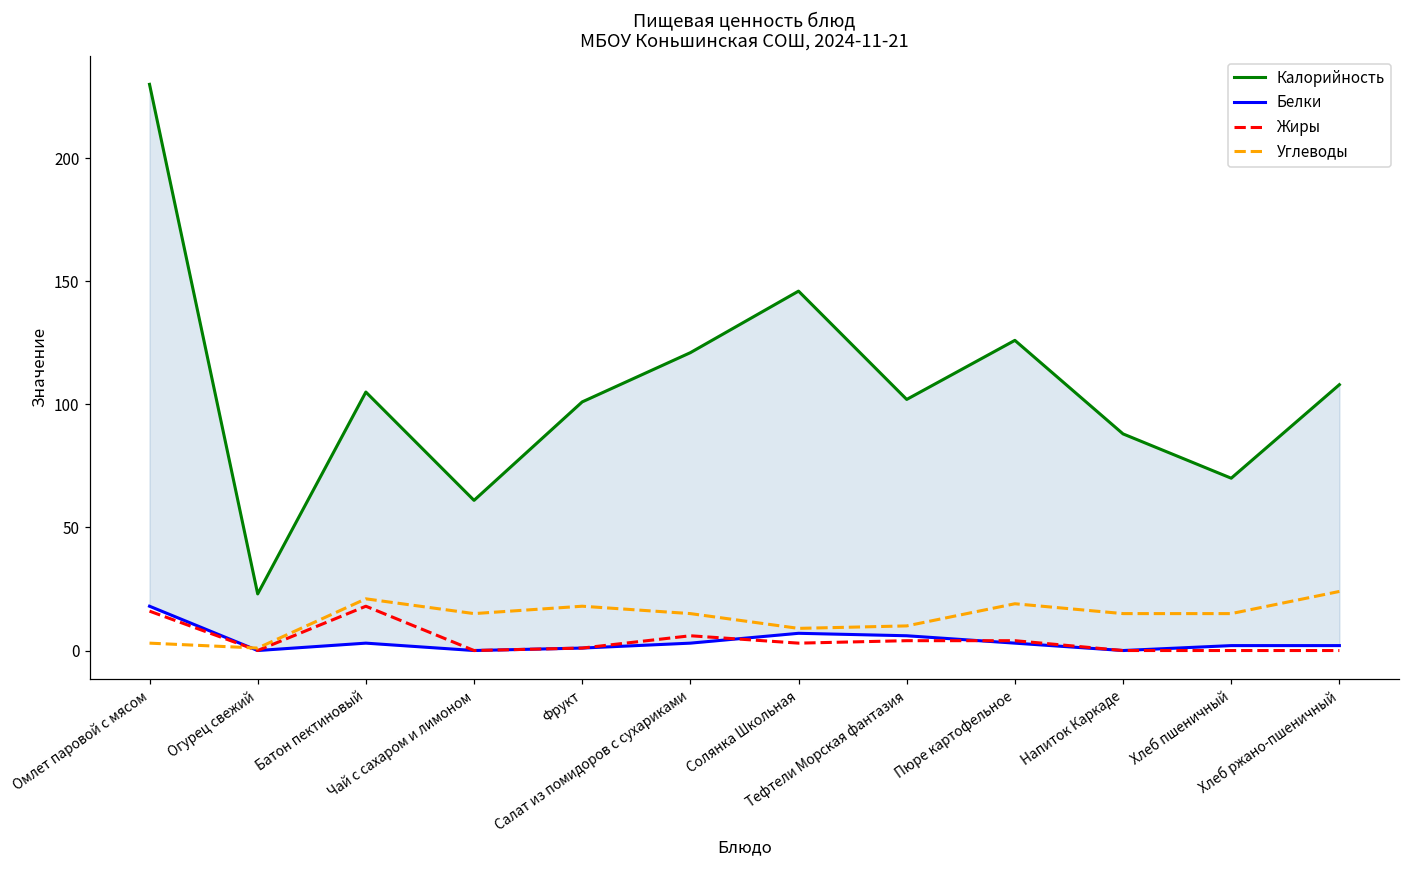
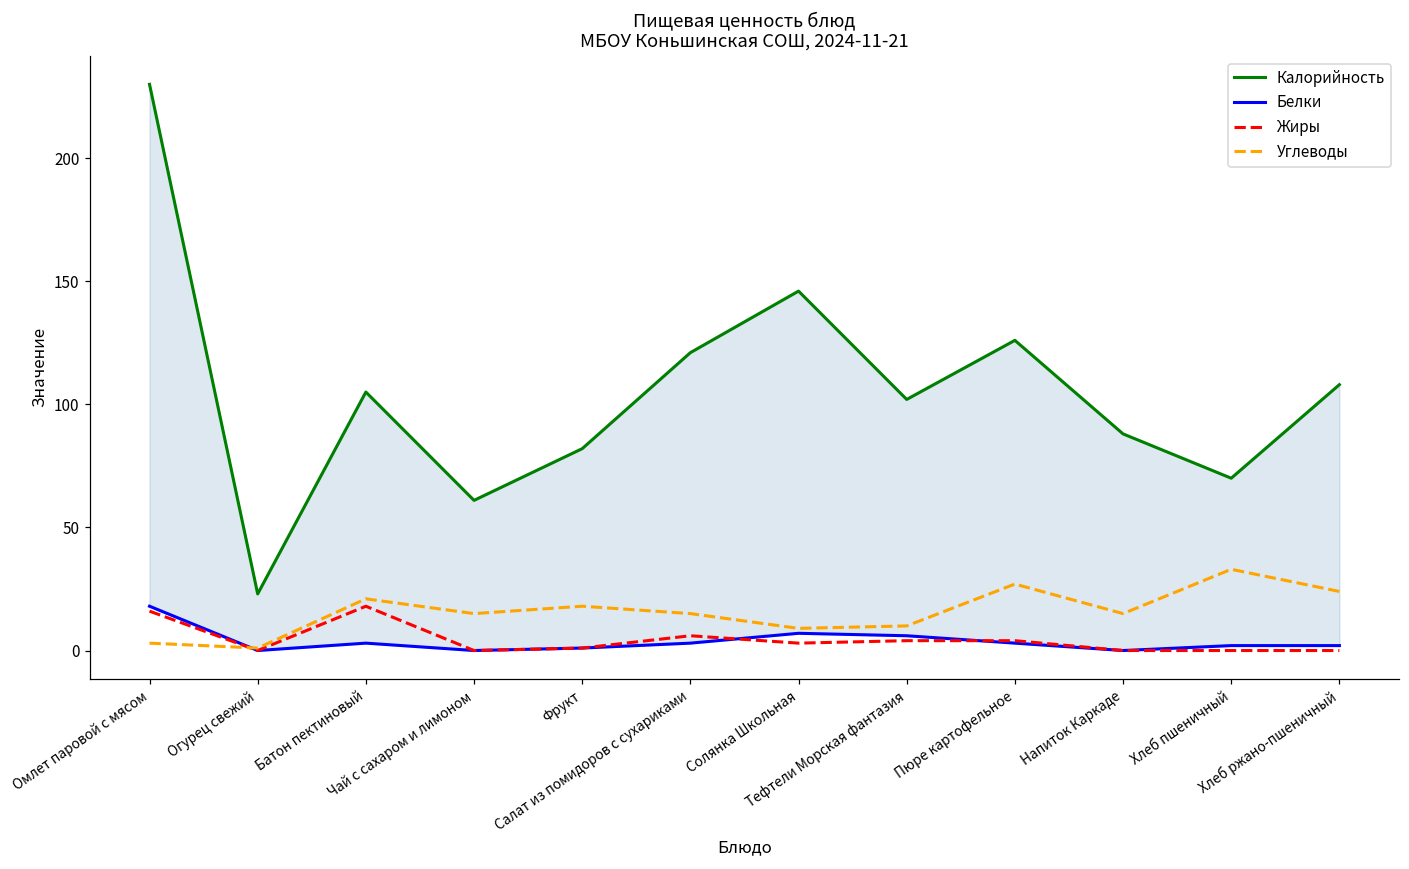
Калорийность, Фрукт: 101 -> 82
Углеводы, Пюре картофельное: 19 -> 27
Углеводы, Хлеб пшеничный: 15 -> 33
